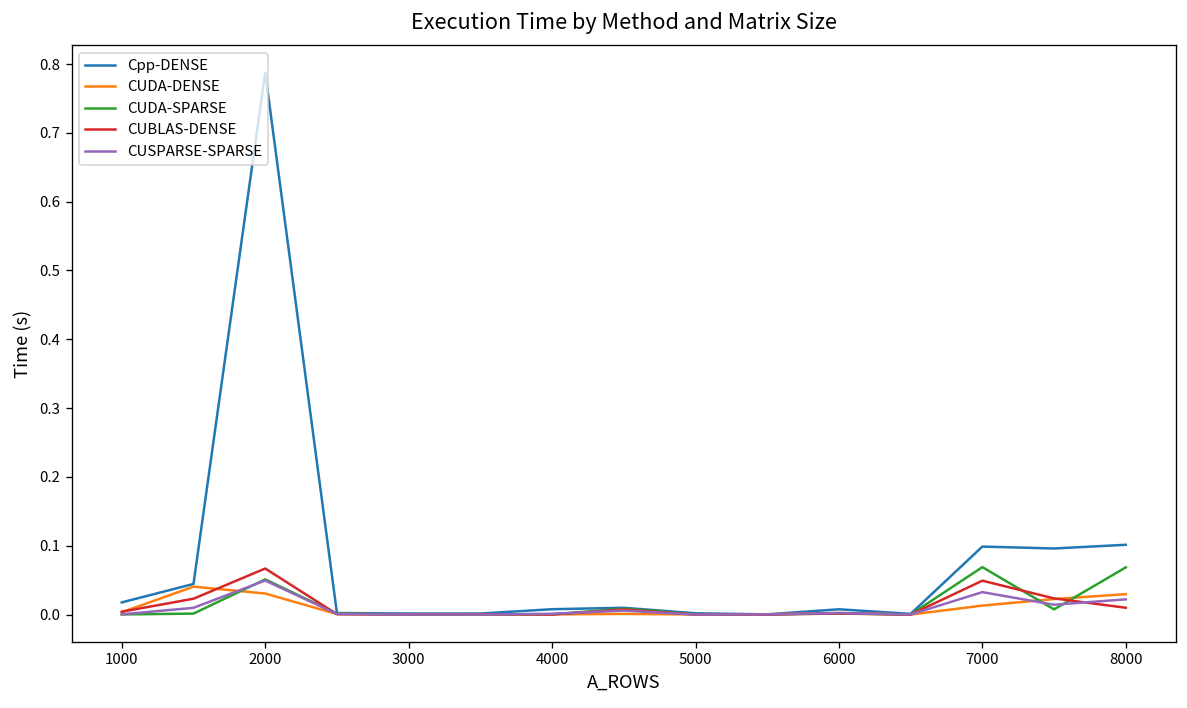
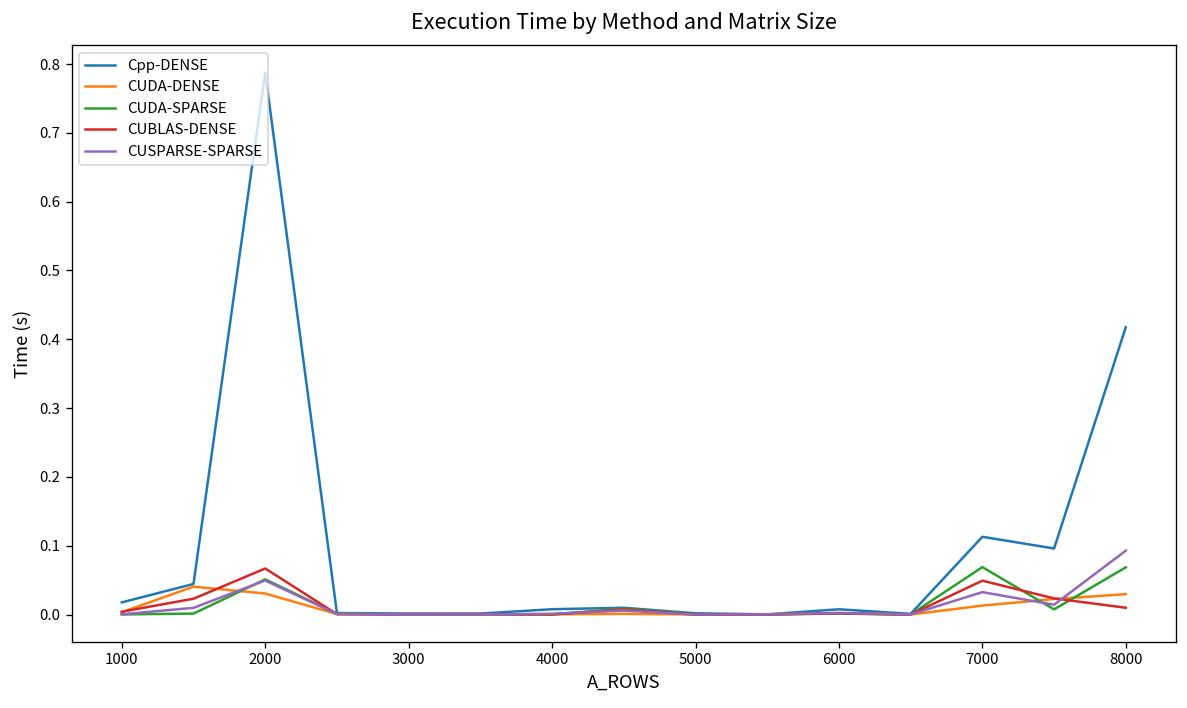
Cpp-DENSE, 7000: 0.10 -> 0.11
Cpp-DENSE, 8000: 0.10 -> 0.42
CUSPARSE-SPARSE, 8000: 0.02 -> 0.09
